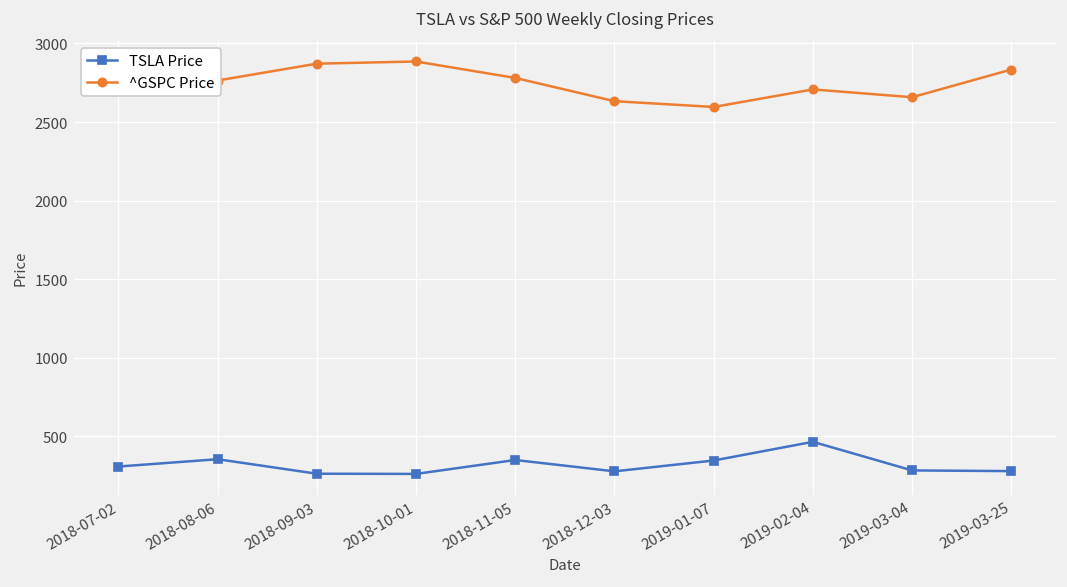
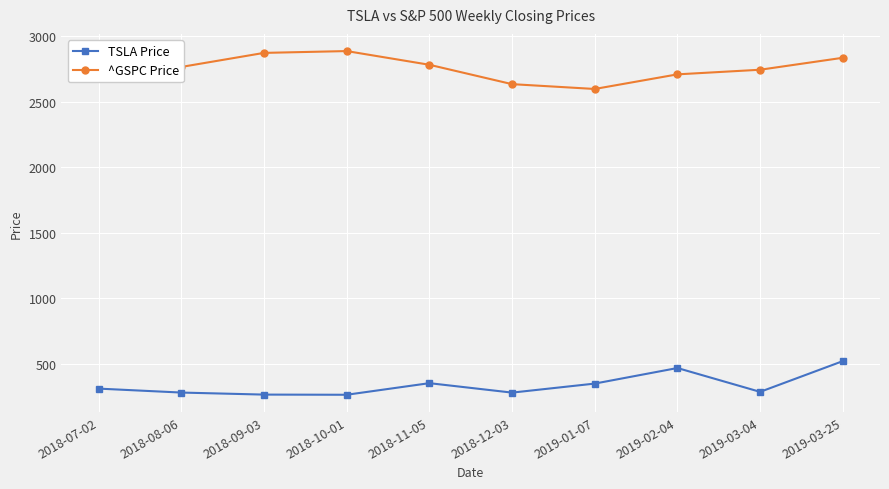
TSLA Price, 2018-08-06: 360 -> 280
^GSPC Price, 2019-03-04: 2660 -> 2740
TSLA Price, 2019-03-25: 280 -> 520
